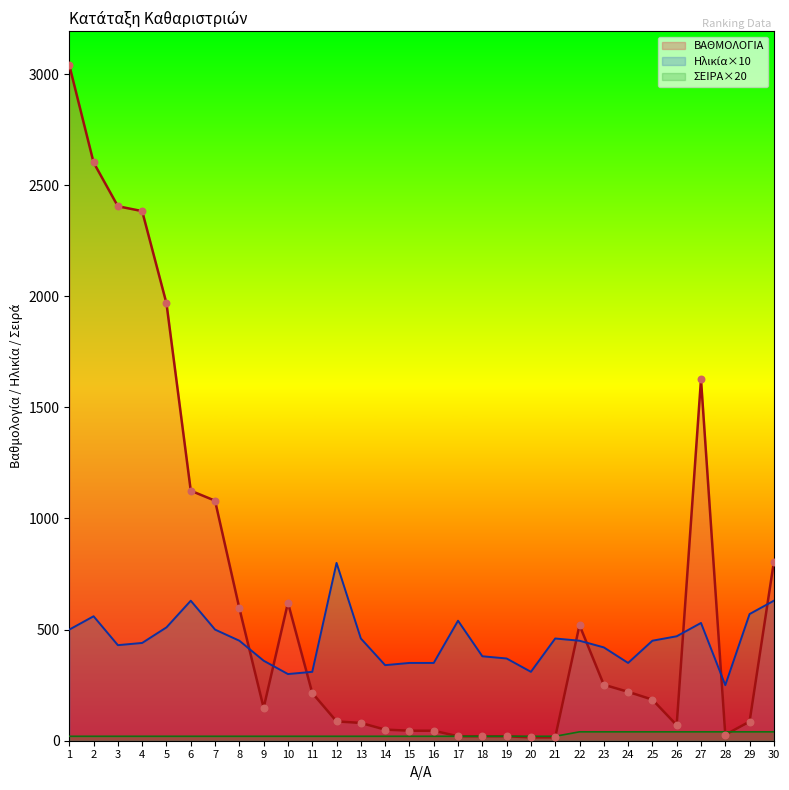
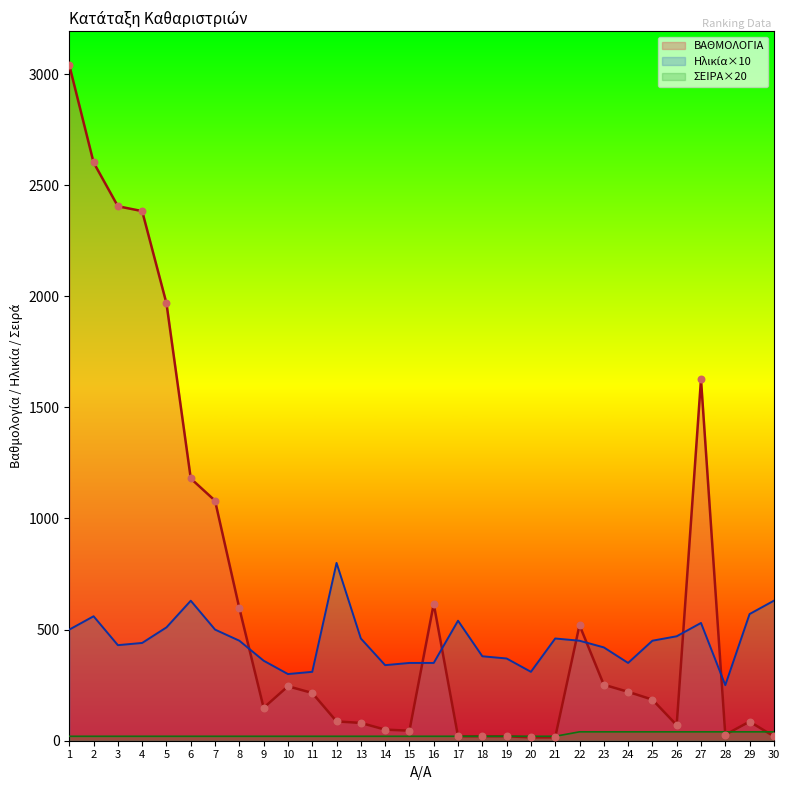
ΒΑΘΜΟΛΟΓΙΑ, 6: 1130 -> 1180
ΒΑΘΜΟΛΟΓΙΑ, 10: 620 -> 250
ΒΑΘΜΟΛΟΓΙΑ, 16: 50 -> 620
ΒΑΘΜΟΛΟΓΙΑ, 30: 810 -> 20
